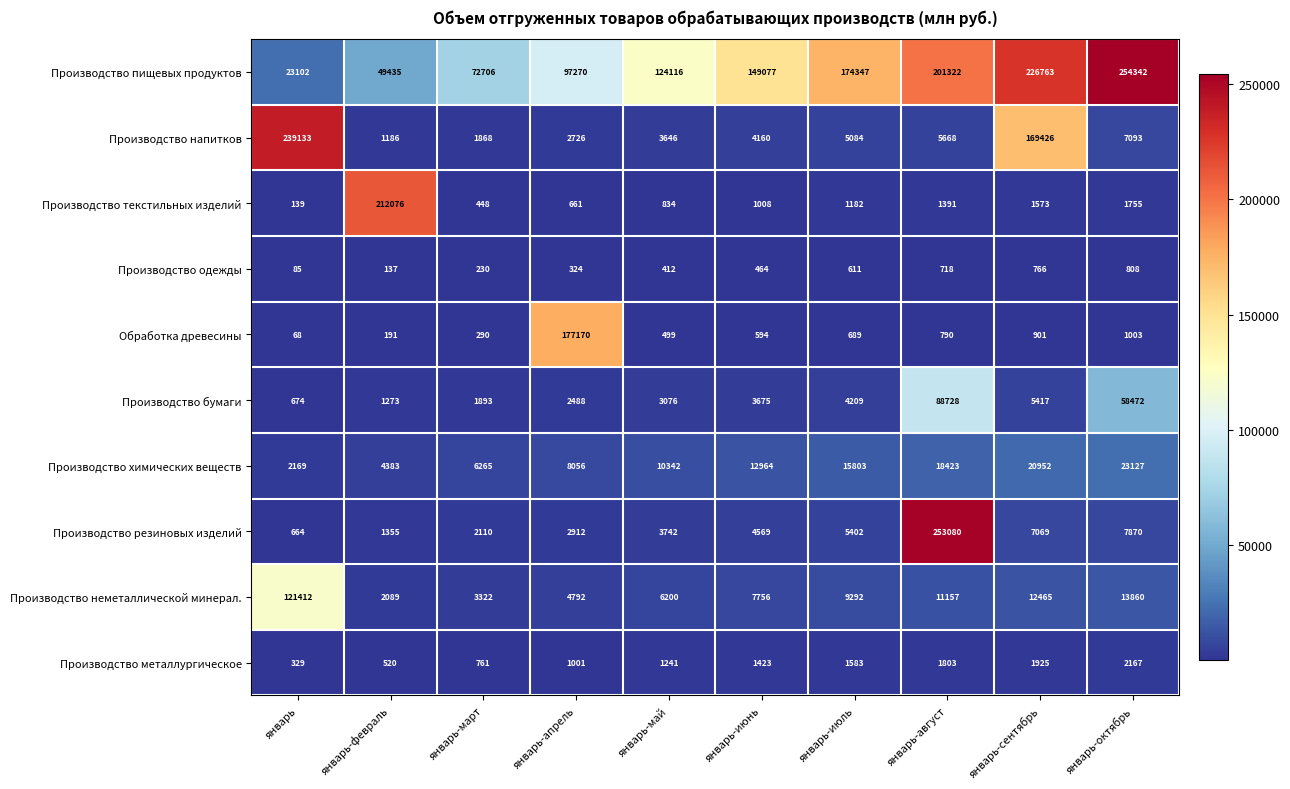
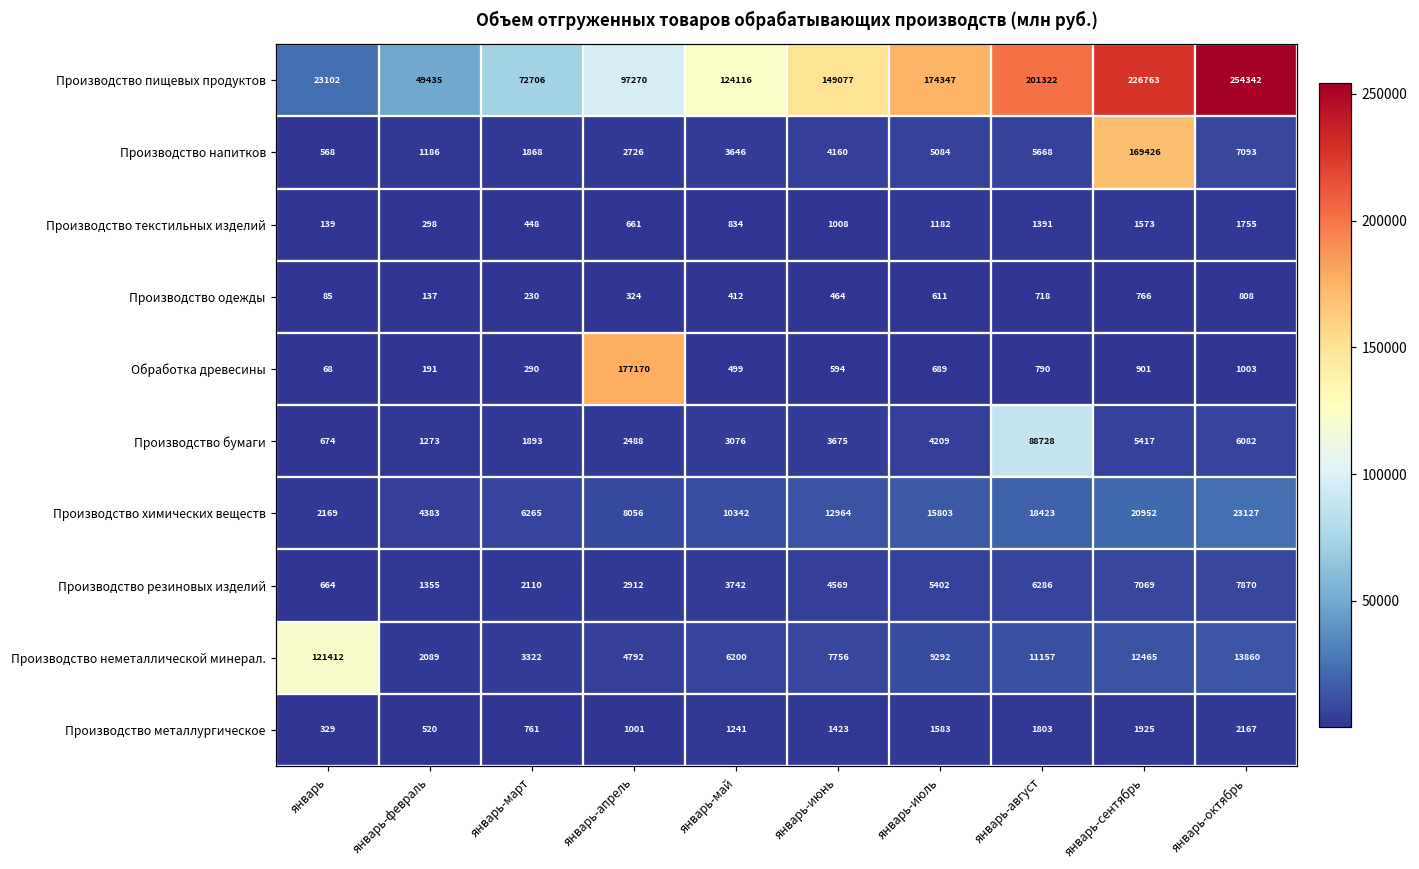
Производство напитков, январь: 239133 -> 568
Производство текстильных изделий, январь-февраль: 212076 -> 298
Производство бумаги, январь-октябрь: 58472 -> 6082
Производство резиновых изделий, январь-август: 253080 -> 6286
